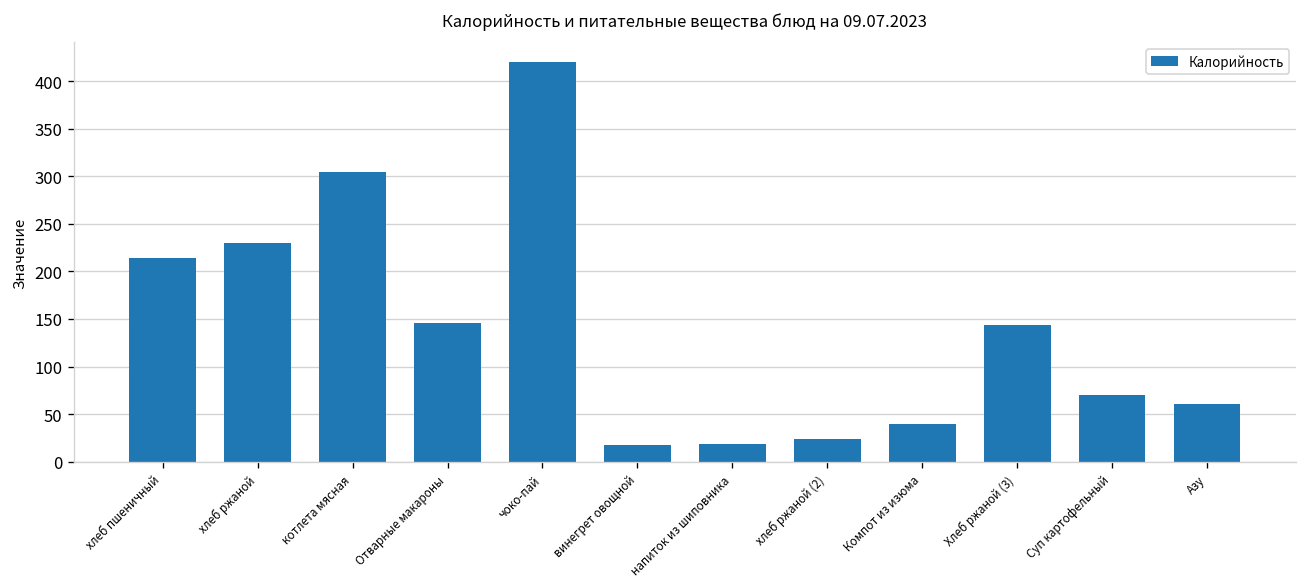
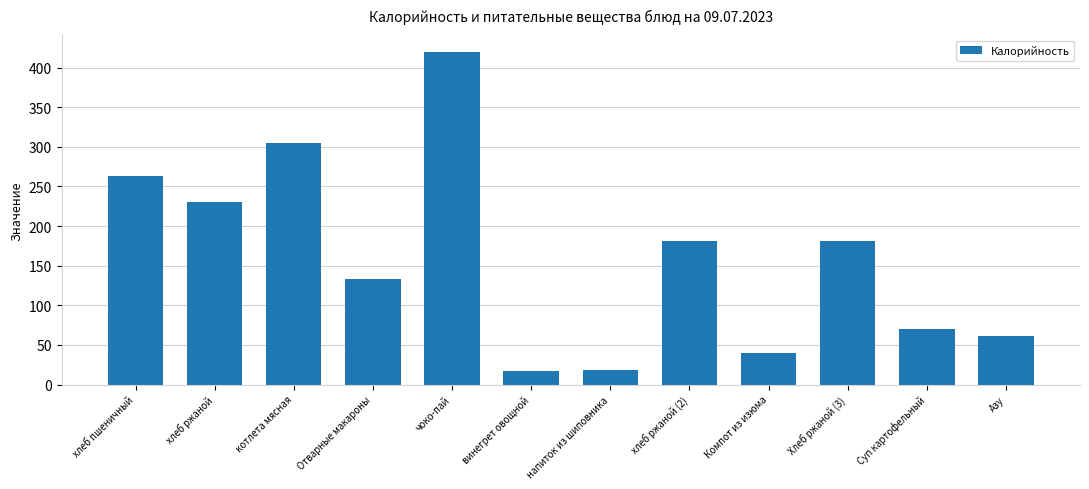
хлеб пшеничный: 210 -> 260
Отварные макароны: 150 -> 130
хлеб ржаной (2): 20 -> 180
Хлеб ржаной (3): 140 -> 180
